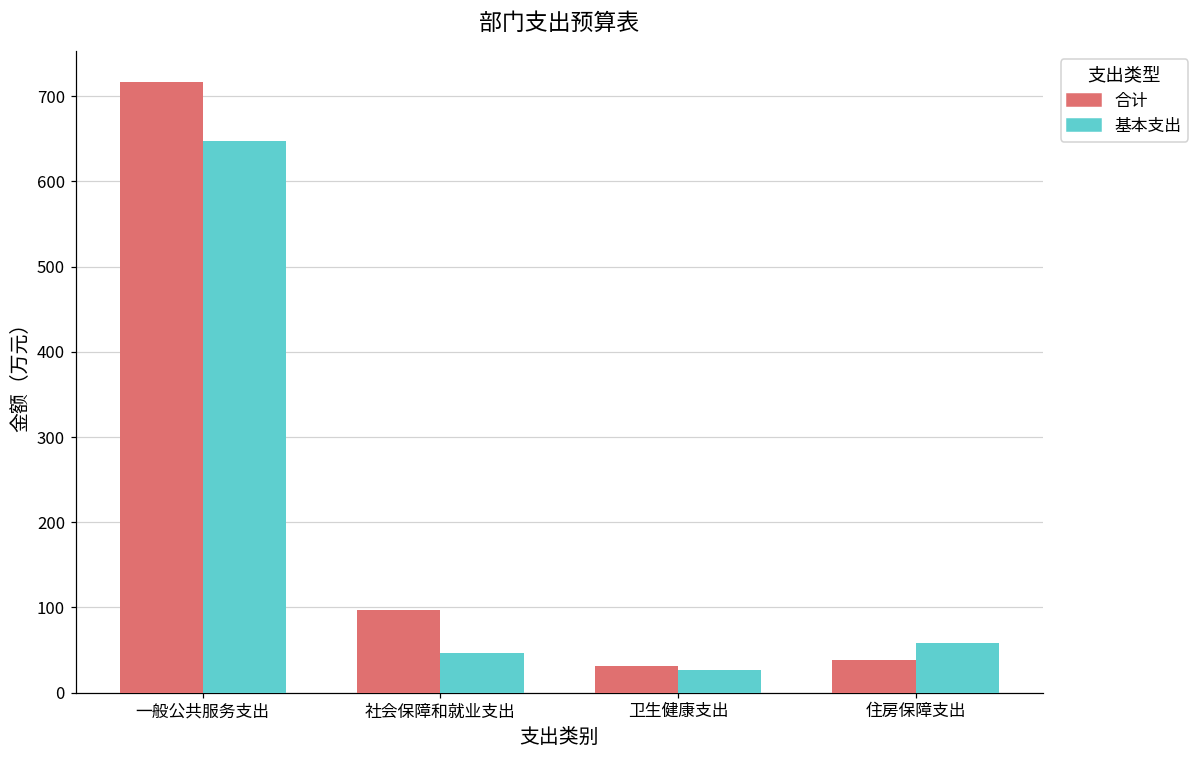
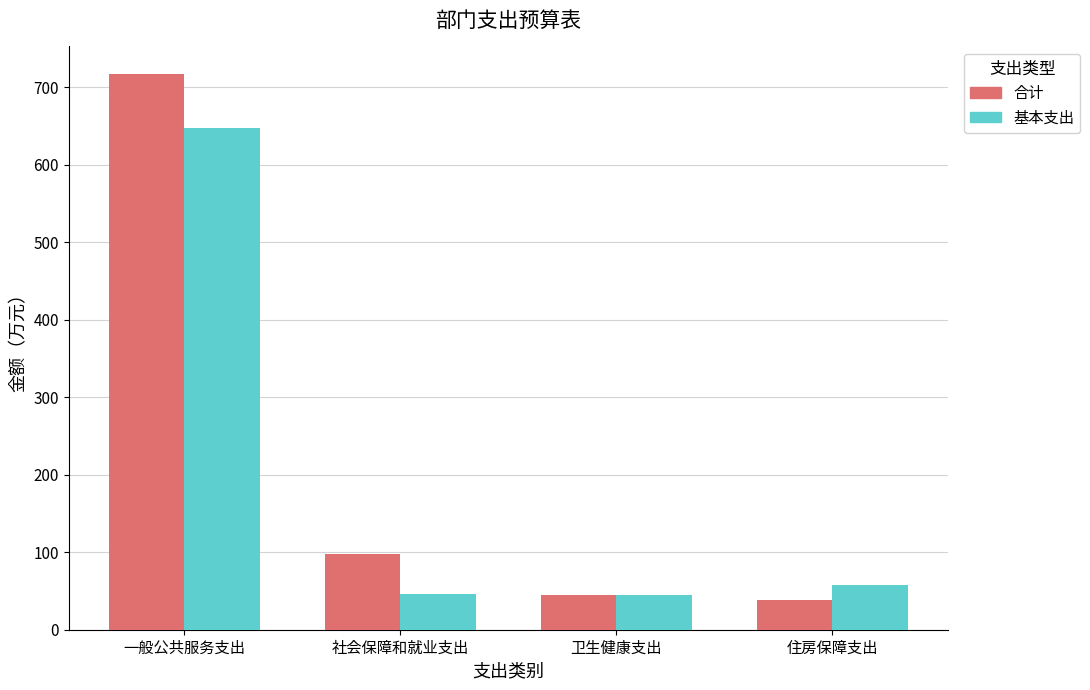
合计, 卫生健康支出: 30 -> 40
基本支出, 卫生健康支出: 30 -> 40
